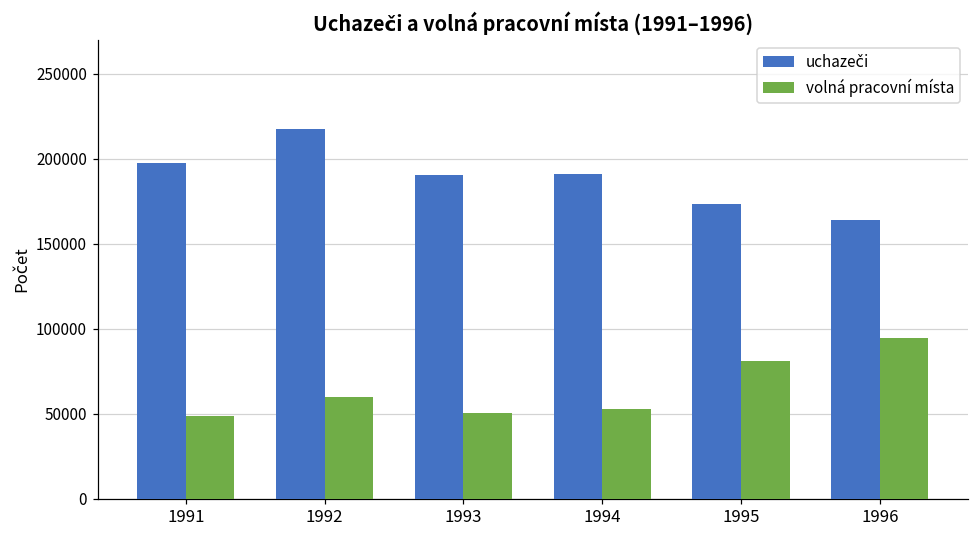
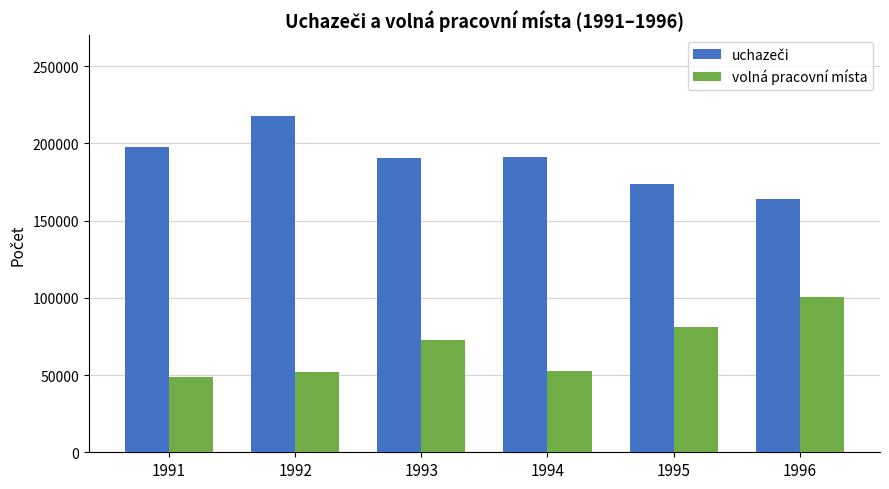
volná pracovní místa, 1992: 60000 -> 52000
volná pracovní místa, 1993: 50000 -> 72000
volná pracovní místa, 1996: 94000 -> 101000
